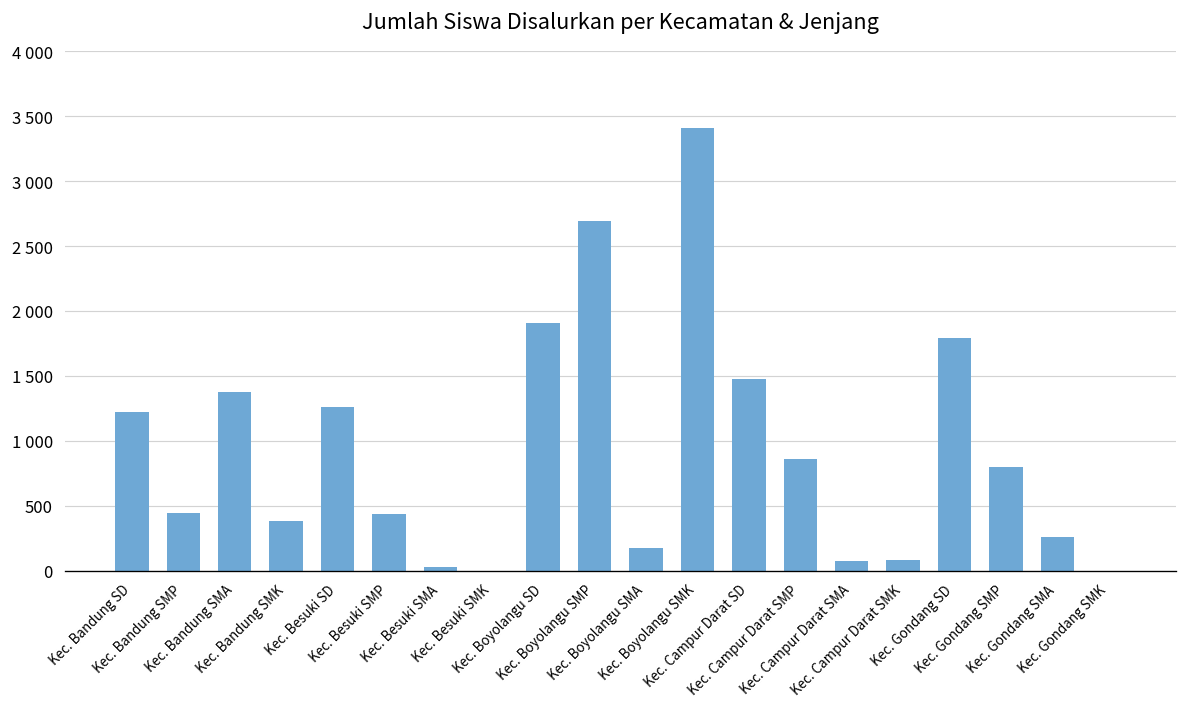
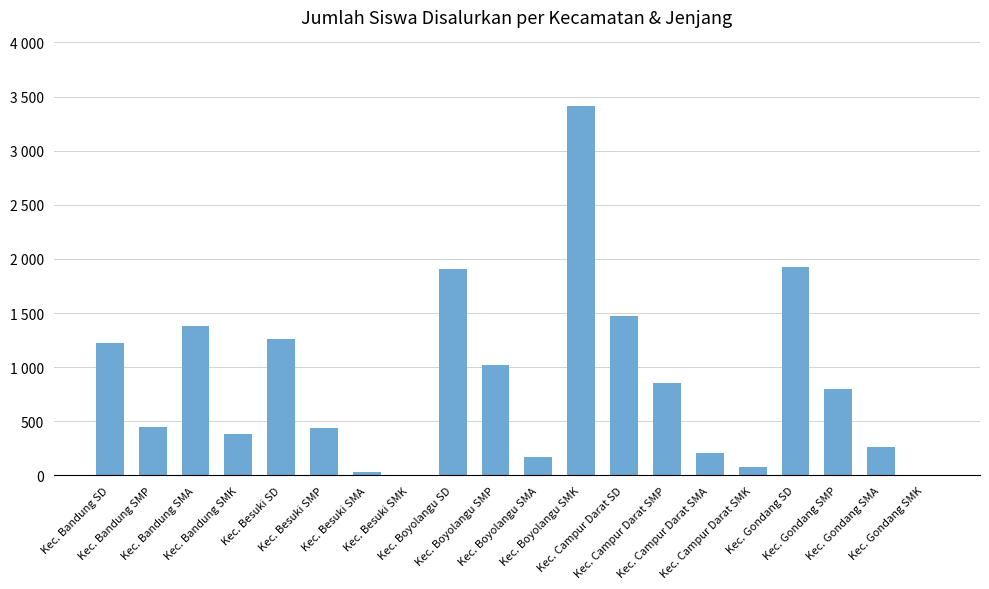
Kec. Boyolangu SMP: 2690 -> 1020
Kec. Campur Darat SMA: 80 -> 210
Kec. Gondang SD: 1790 -> 1930
